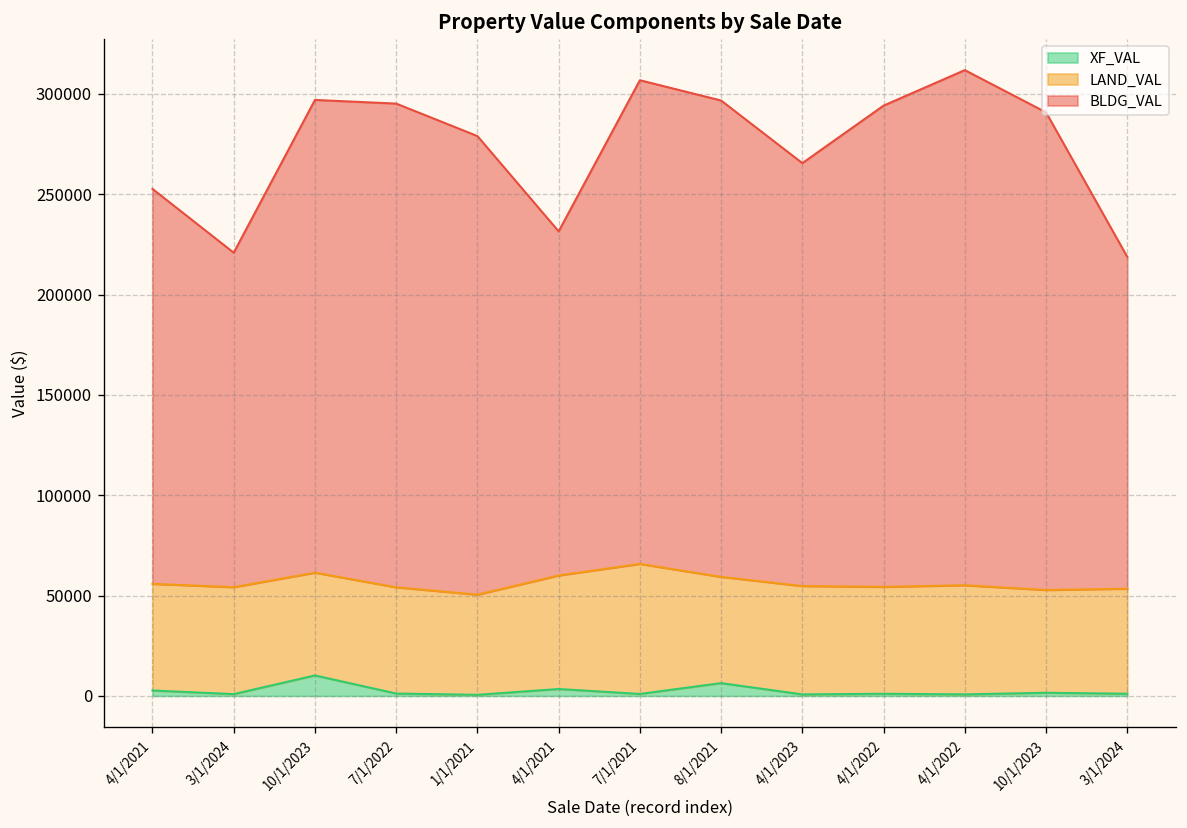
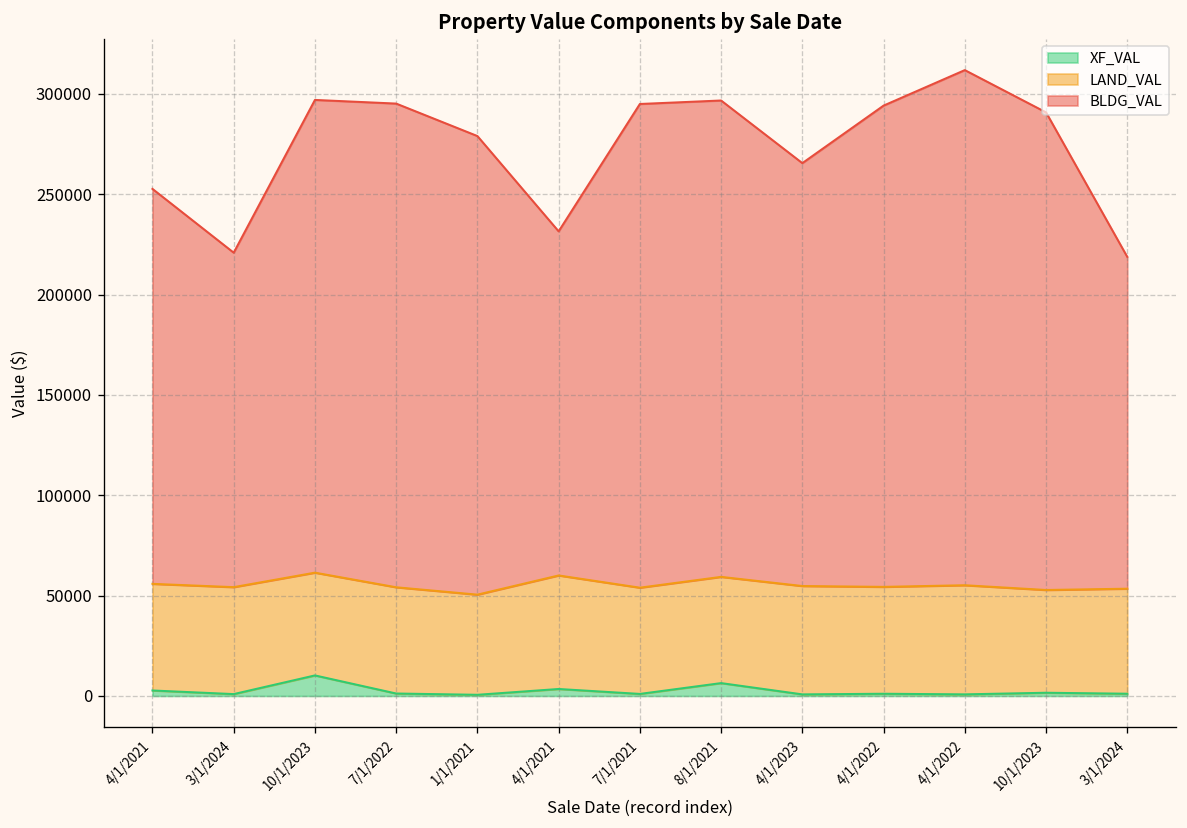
LAND_VAL, 7/1/2021: 65000 -> 53000
